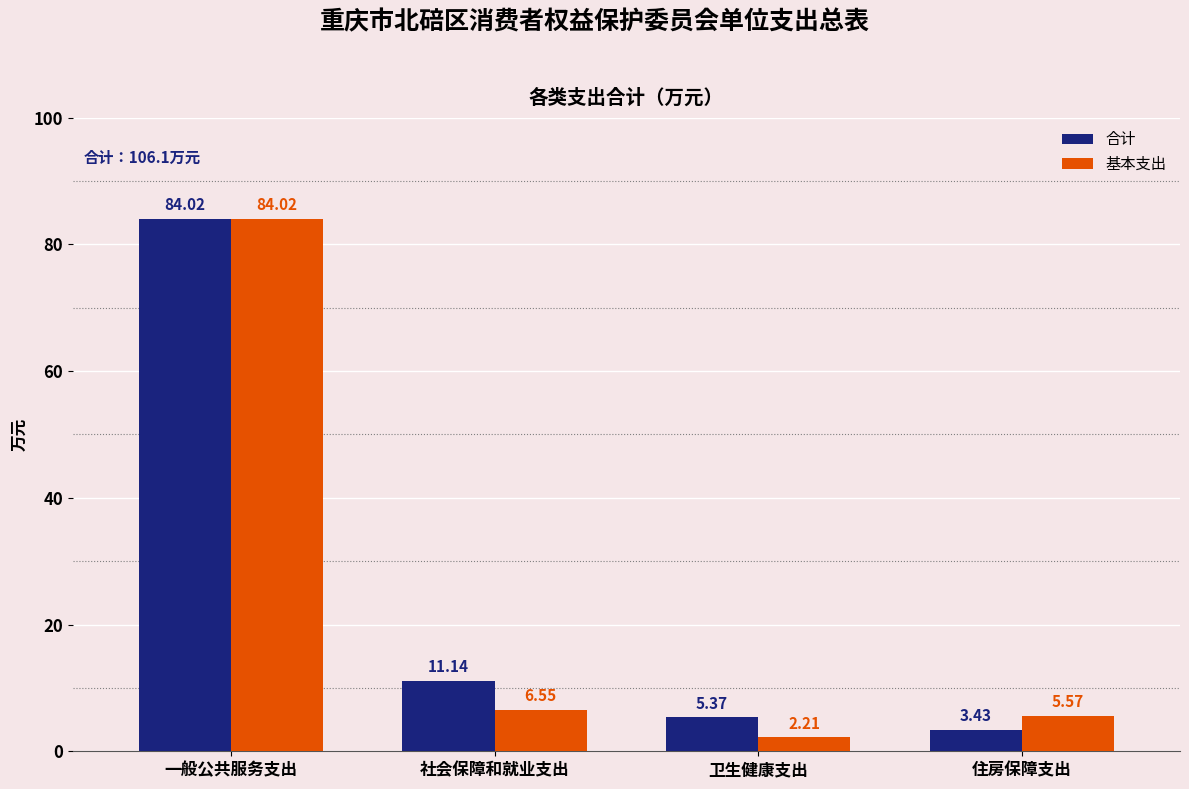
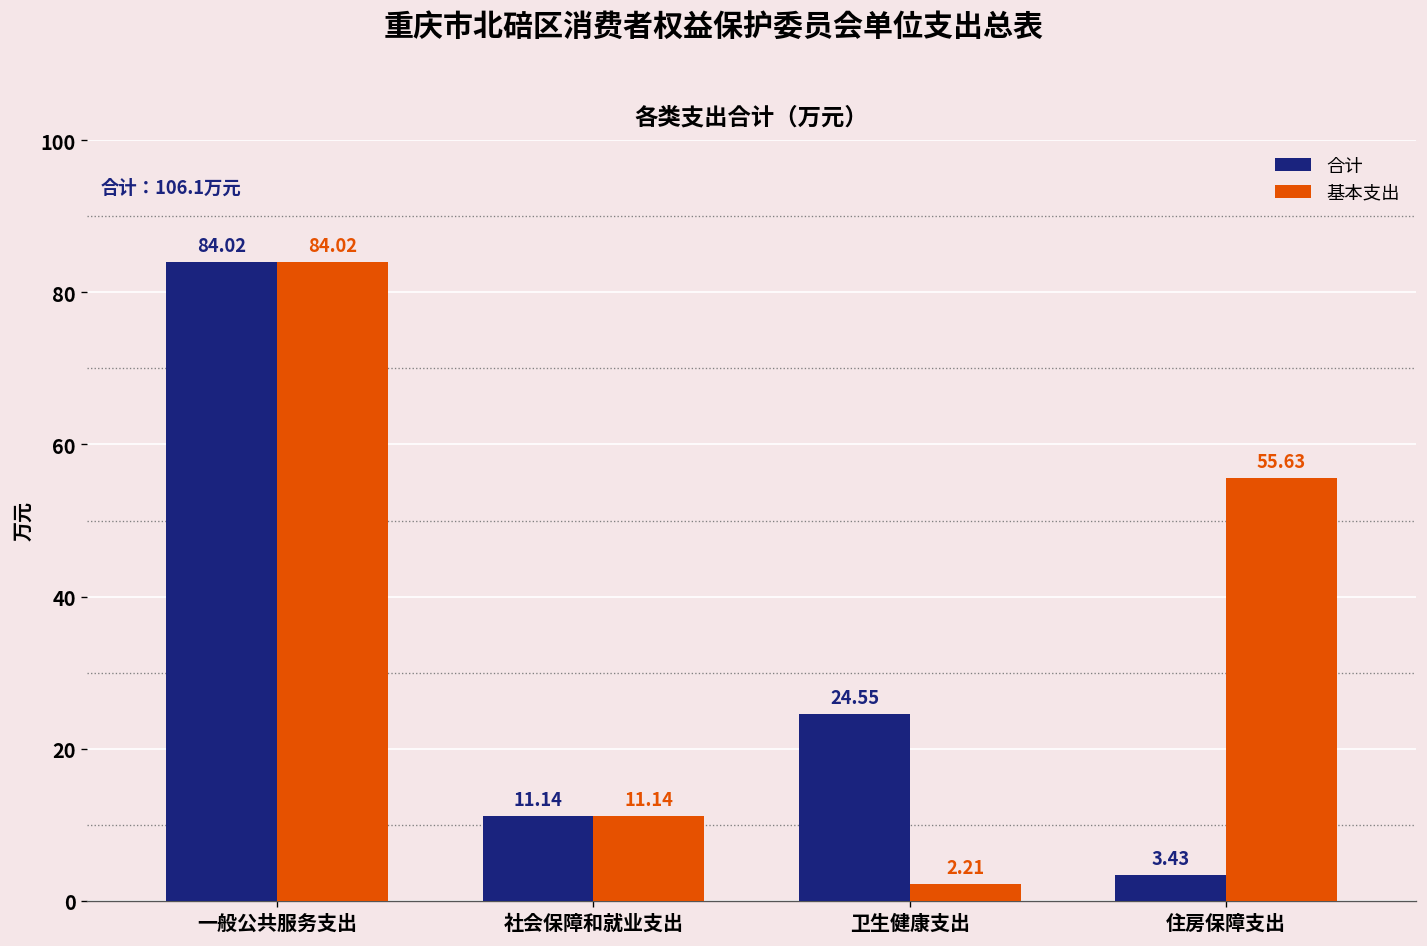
基本支出, 社会保障和就业支出: 6.55 -> 11.14
合计, 卫生健康支出: 5.37 -> 24.55
基本支出, 住房保障支出: 5.57 -> 55.63
